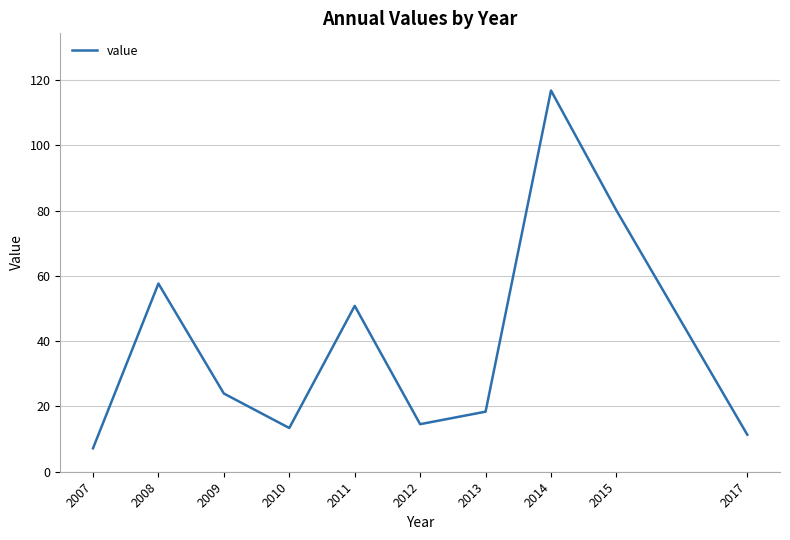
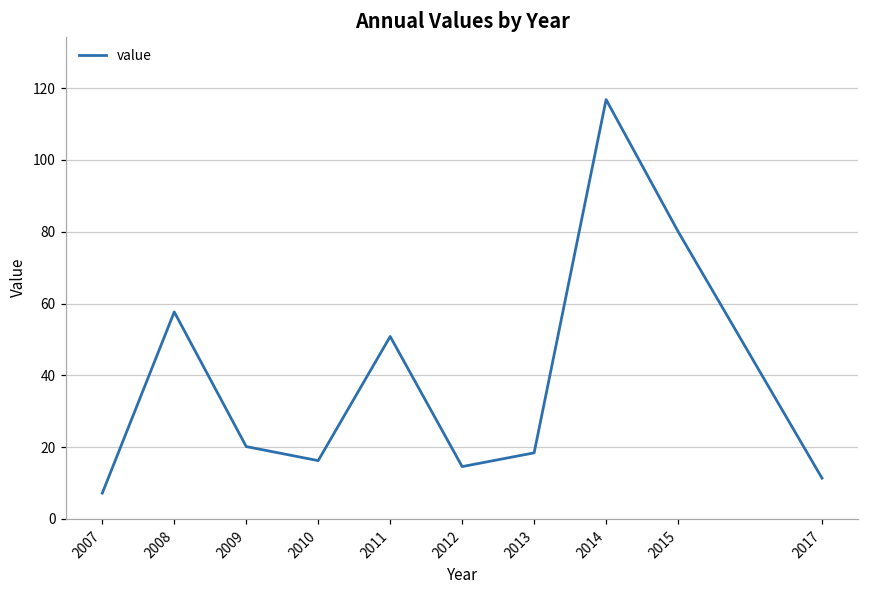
2009: 24 -> 20
2010: 13 -> 16
